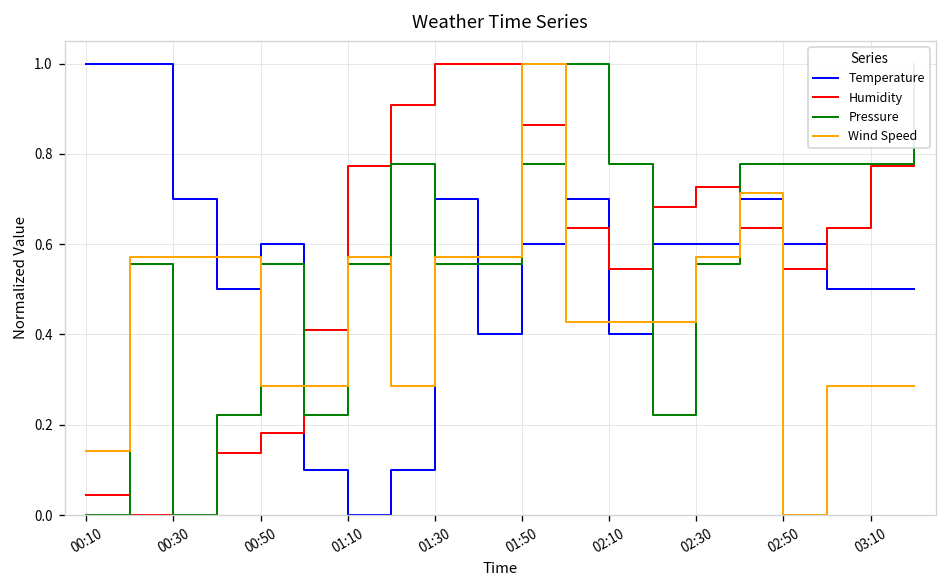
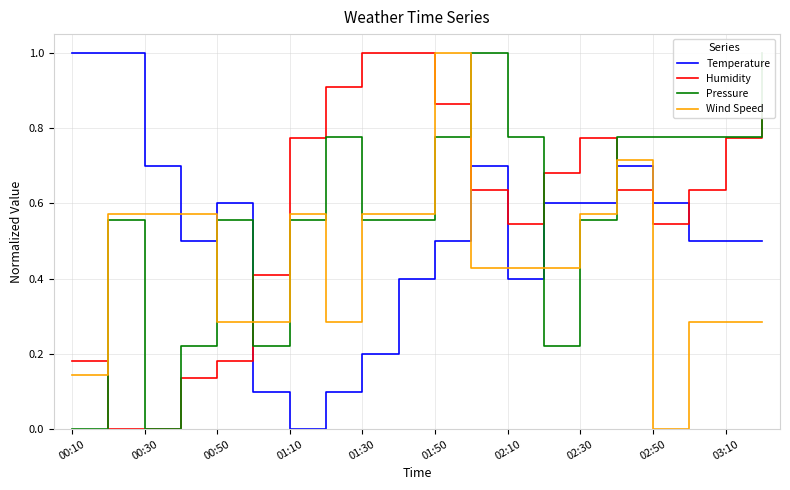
Humidity, 00:10: 0.05 -> 0.18
Temperature, 01:30: 0.70 -> 0.20
Temperature, 01:50: 0.60 -> 0.50
Humidity, 02:30: 0.73 -> 0.77
